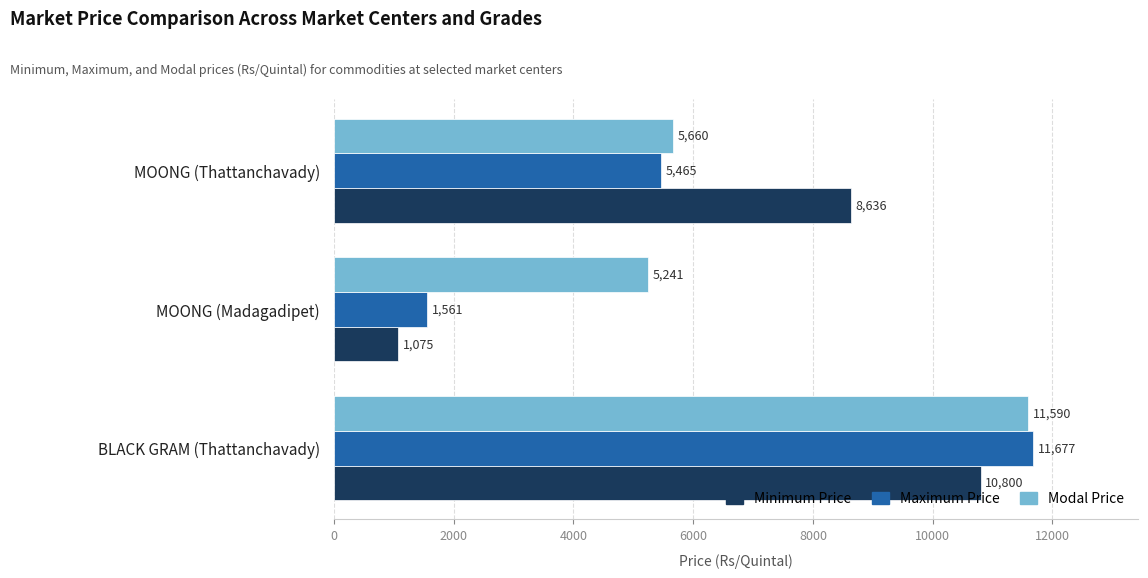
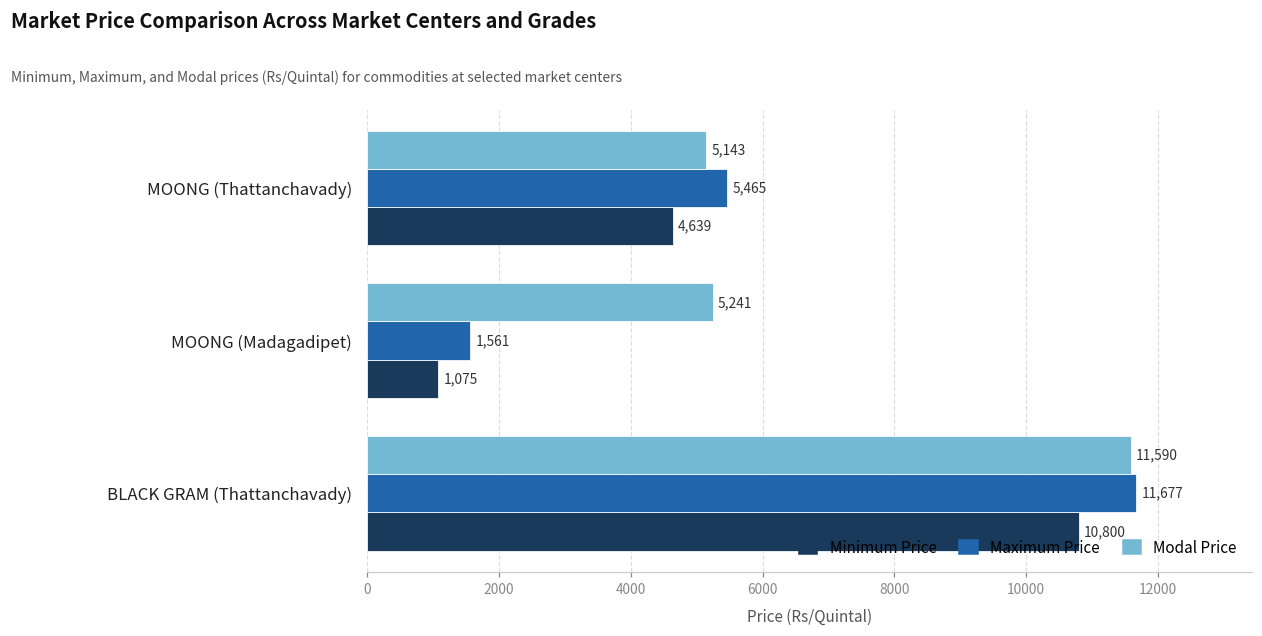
Modal Price, MOONG (Thattanchavady): 5,660 -> 5,143
Minimum Price, MOONG (Thattanchavady): 8,636 -> 4,639
